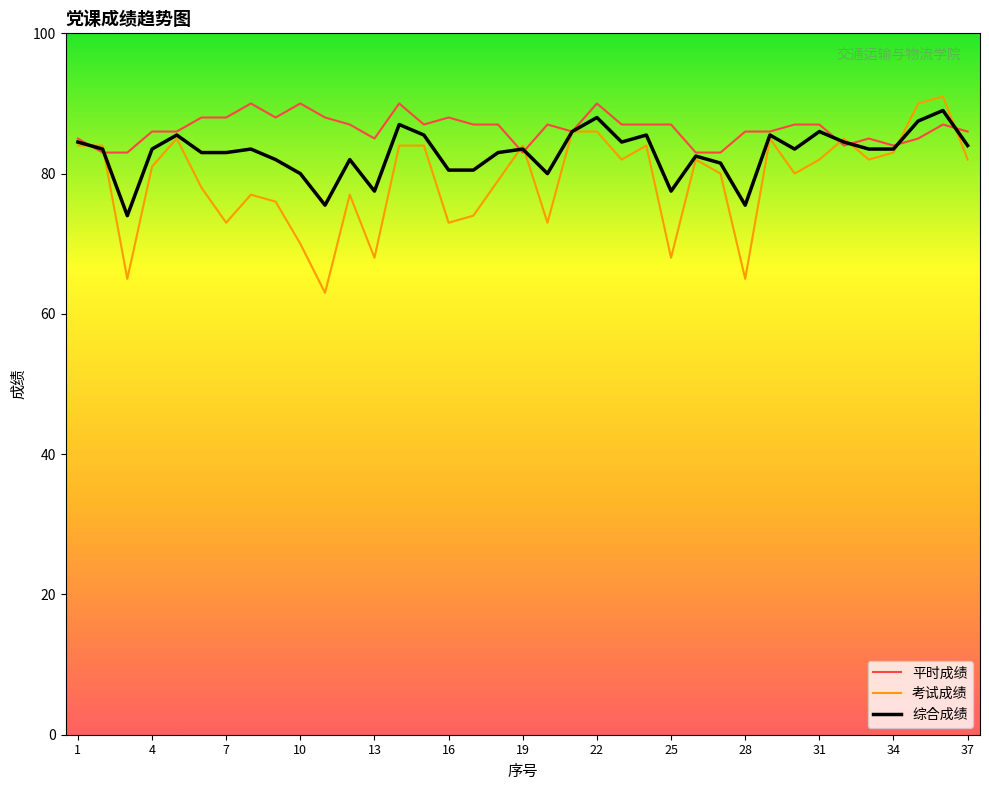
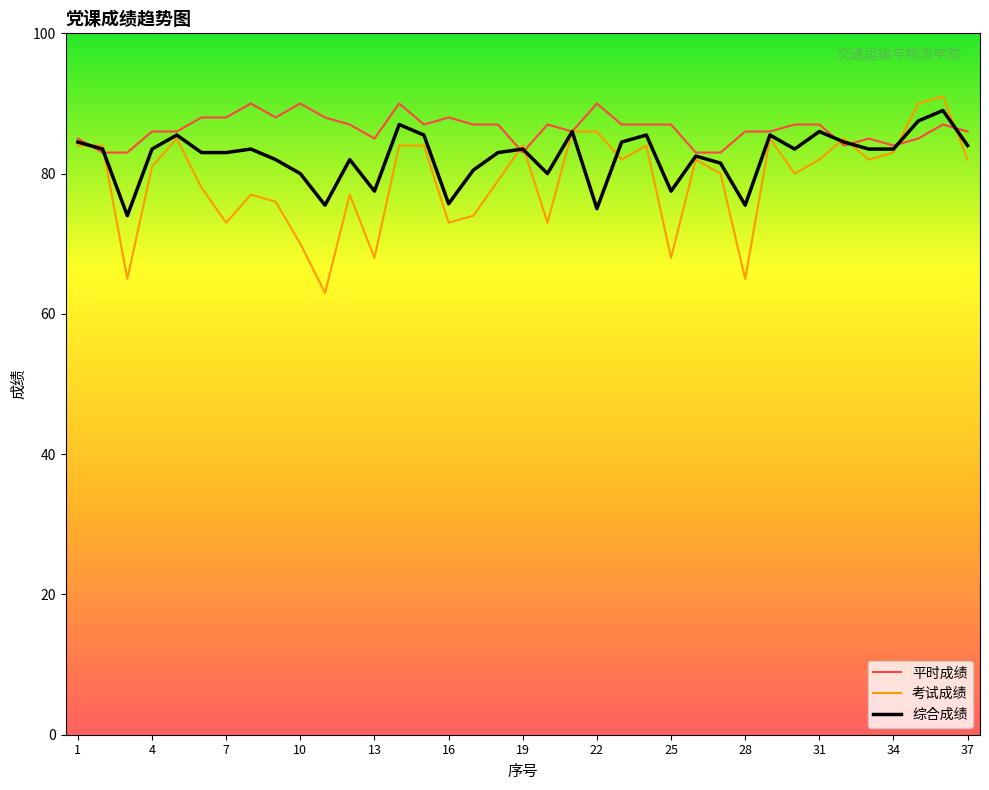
综合成绩, 16: 81 -> 76
综合成绩, 22: 88 -> 75
